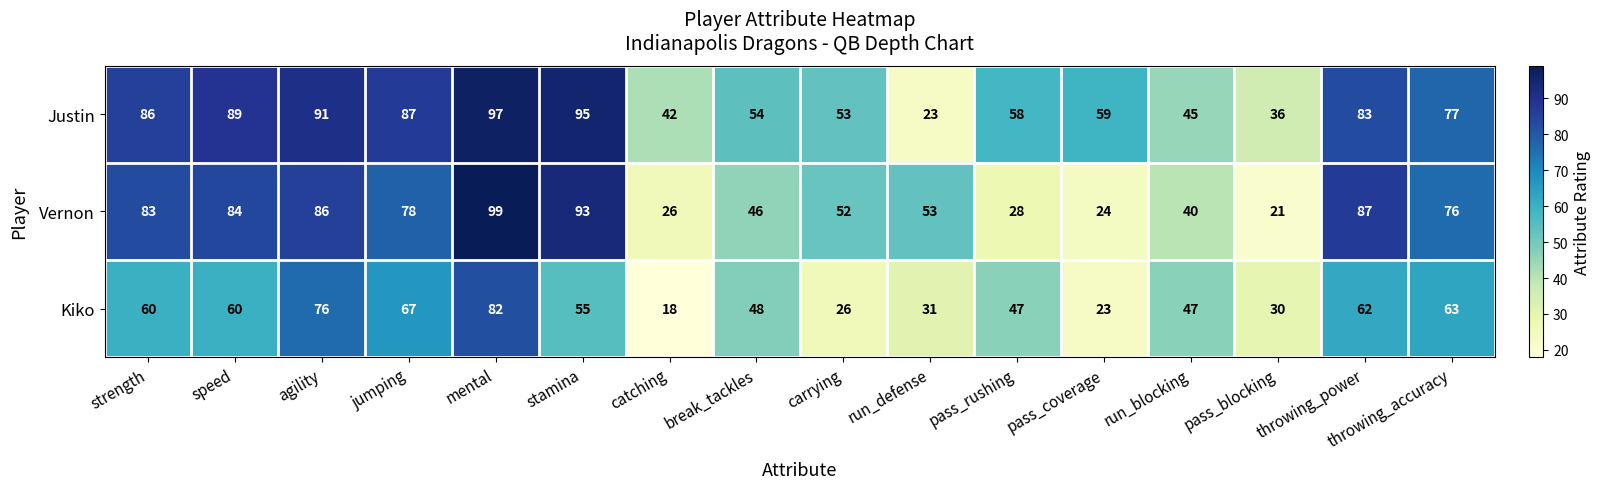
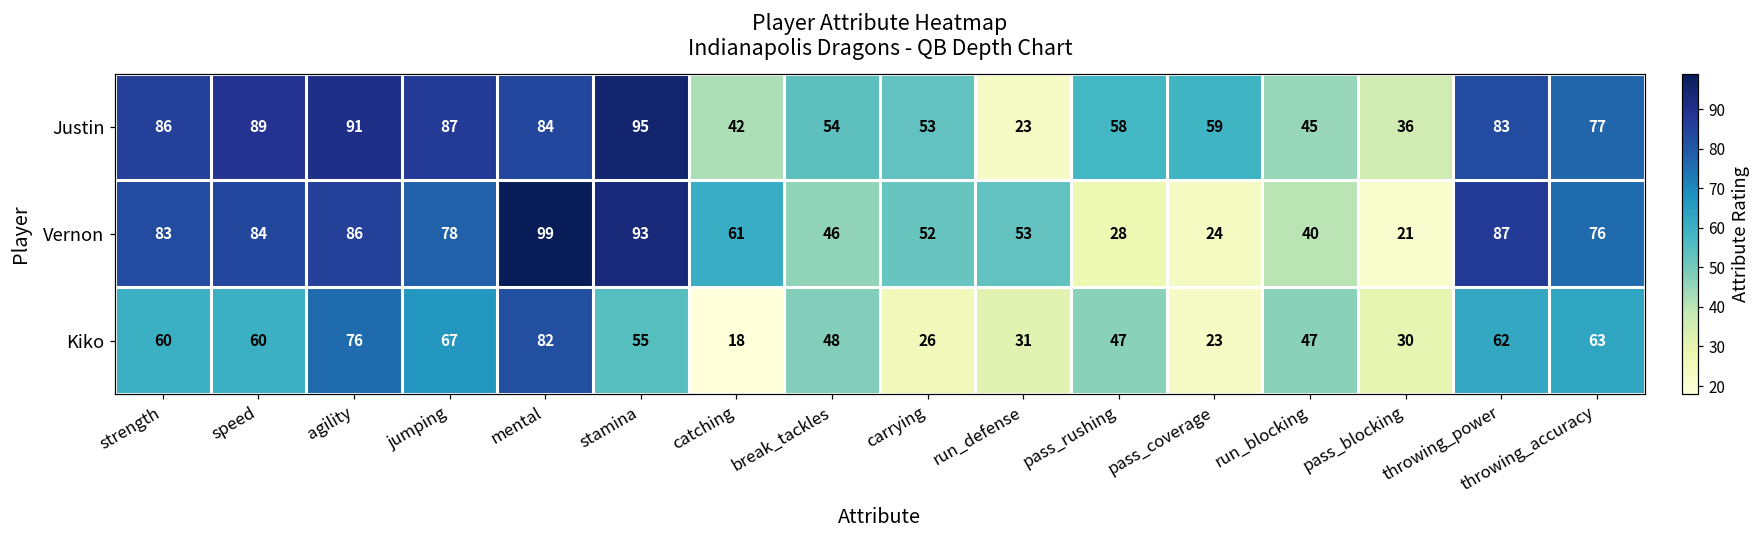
Justin, mental: 97 -> 84
Vernon, catching: 26 -> 61
